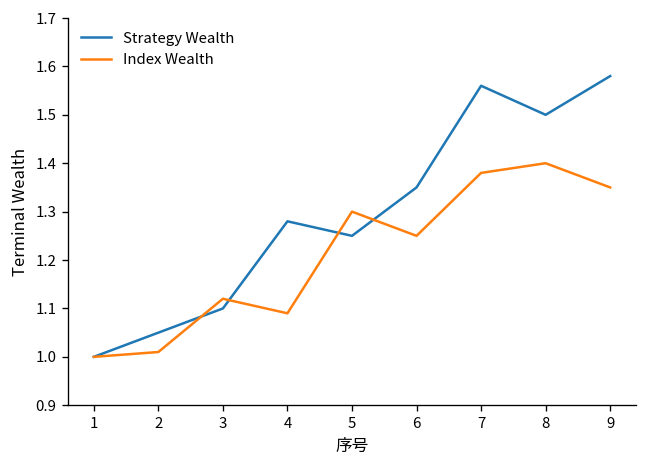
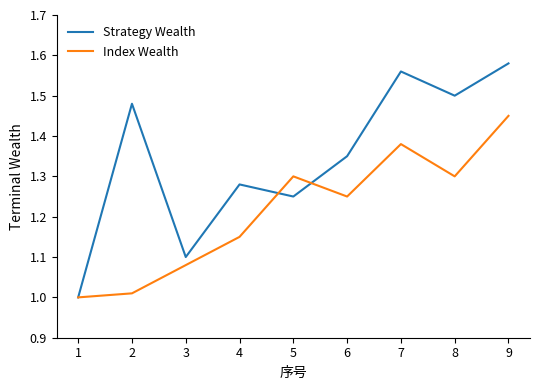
Strategy Wealth, 2: 1.05 -> 1.48
Index Wealth, 3: 1.12 -> 1.08
Index Wealth, 4: 1.09 -> 1.15
Index Wealth, 8: 1.4 -> 1.3
Index Wealth, 9: 1.35 -> 1.45
